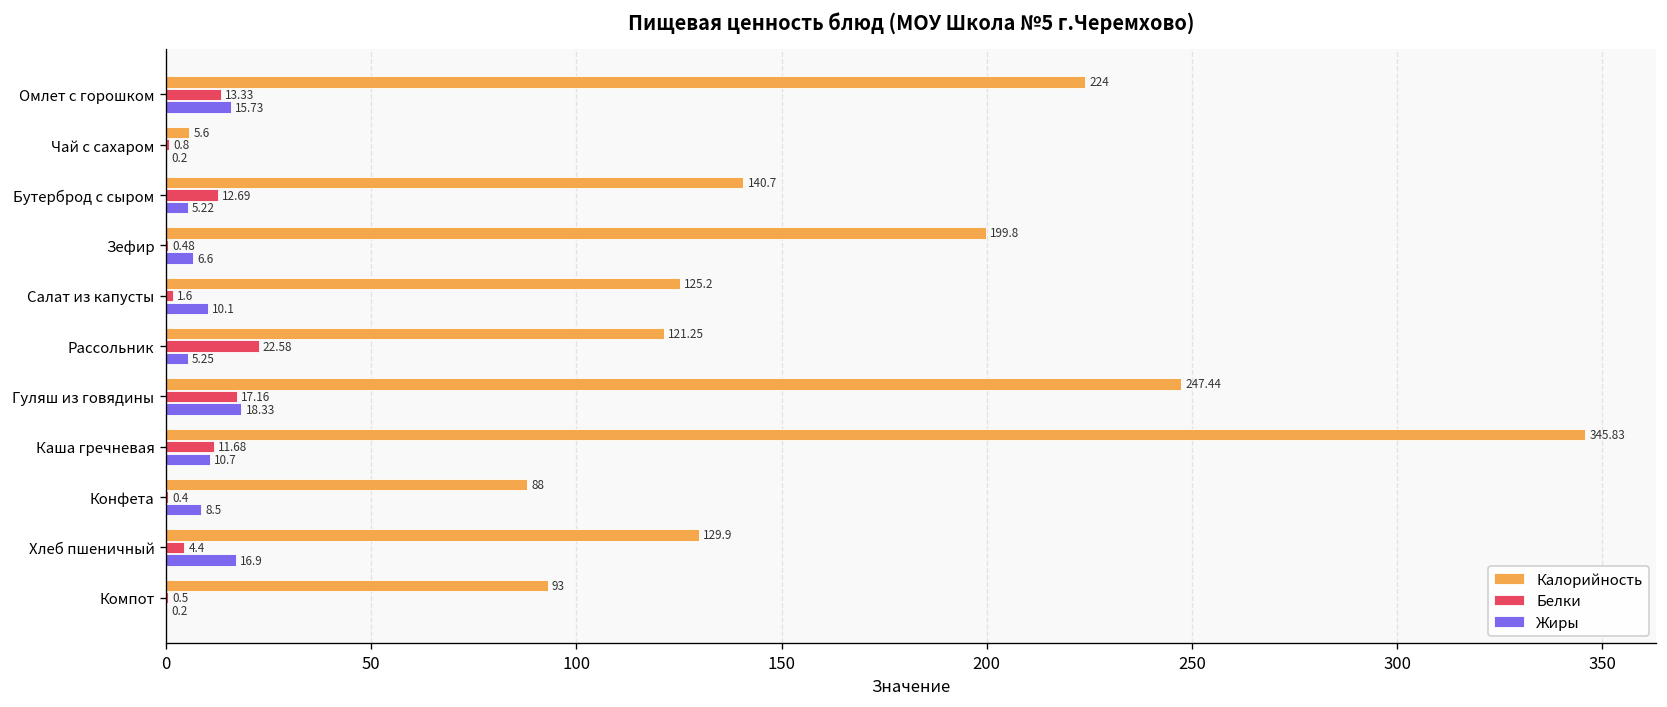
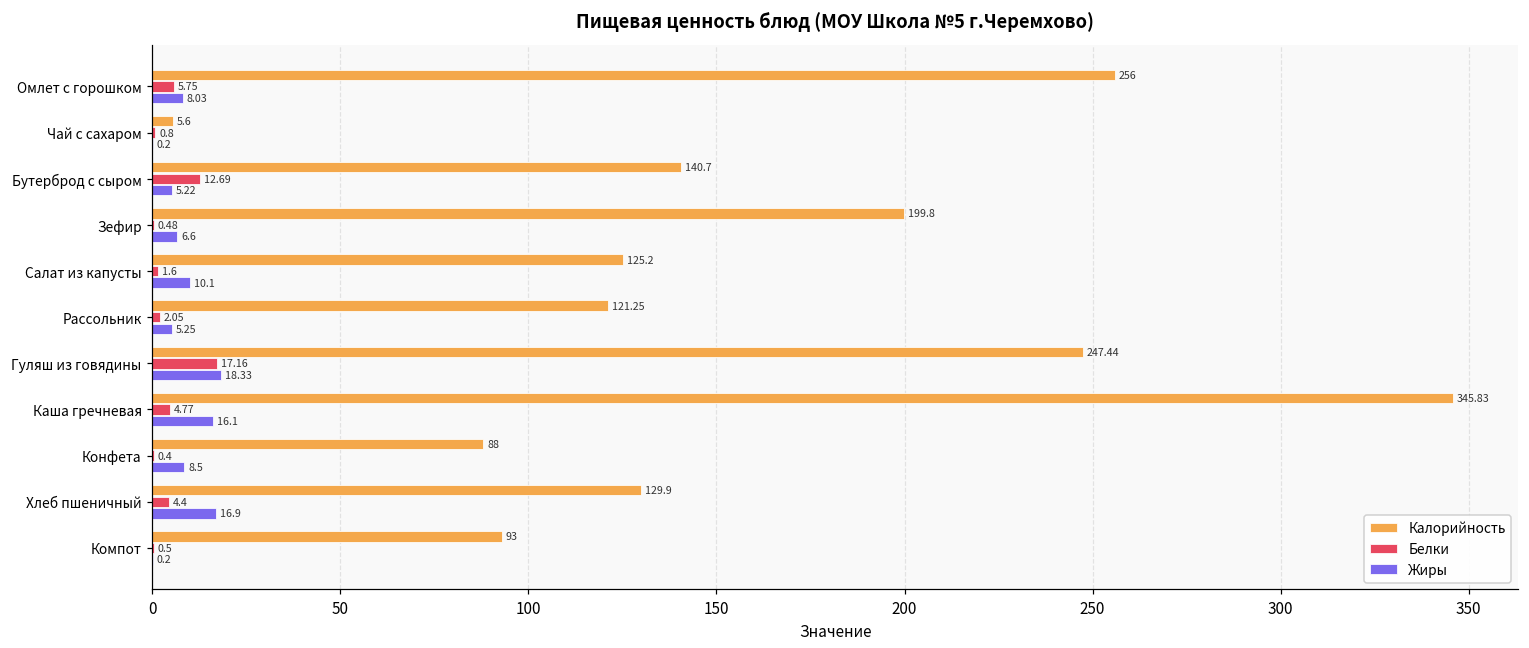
Калорийность, Омлет с горошком: 224 -> 256
Белки, Омлет с горошком: 13.33 -> 5.75
Жиры, Омлет с горошком: 15.73 -> 8.03
Белки, Рассольник: 22.58 -> 2.05
Белки, Каша гречневая: 11.68 -> 4.77
Жиры, Каша гречневая: 10.7 -> 16.1
